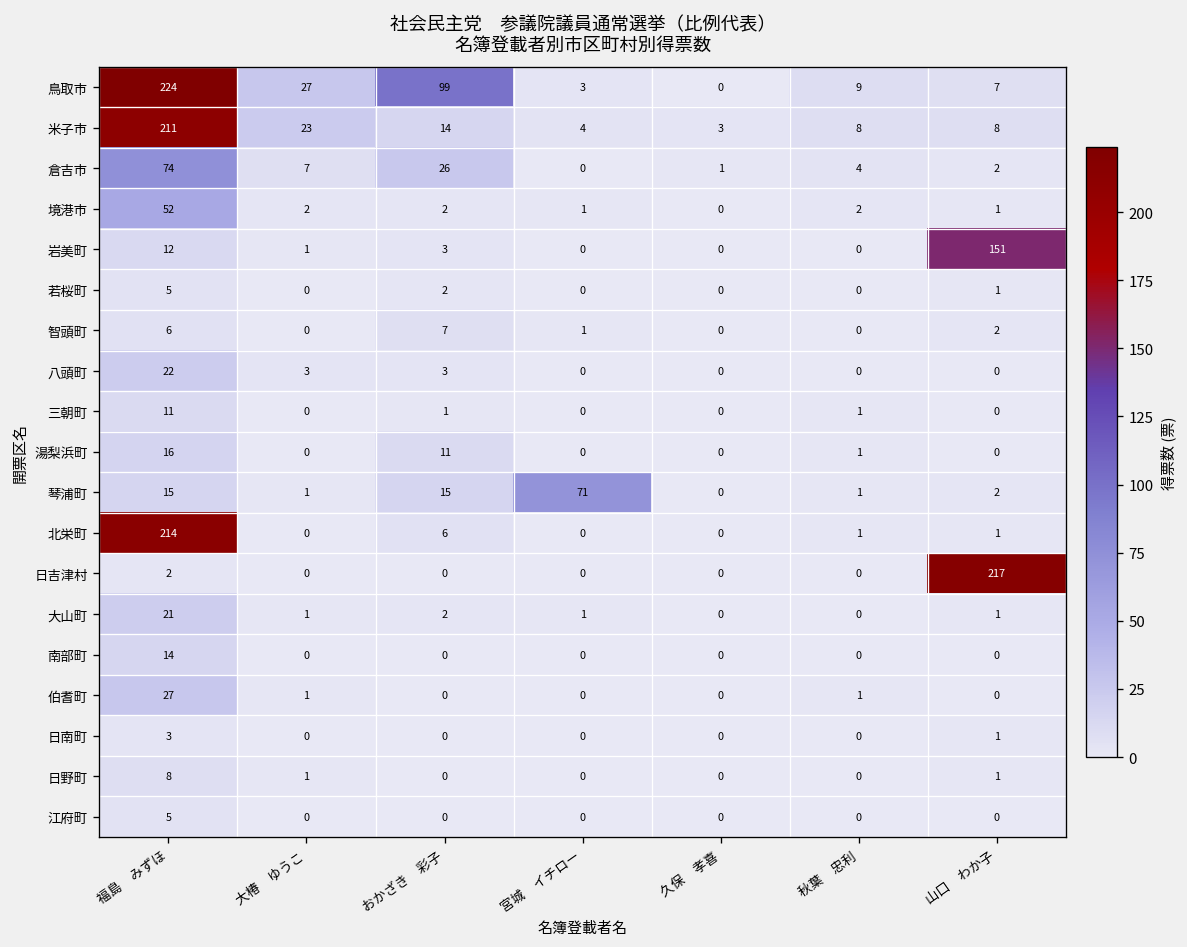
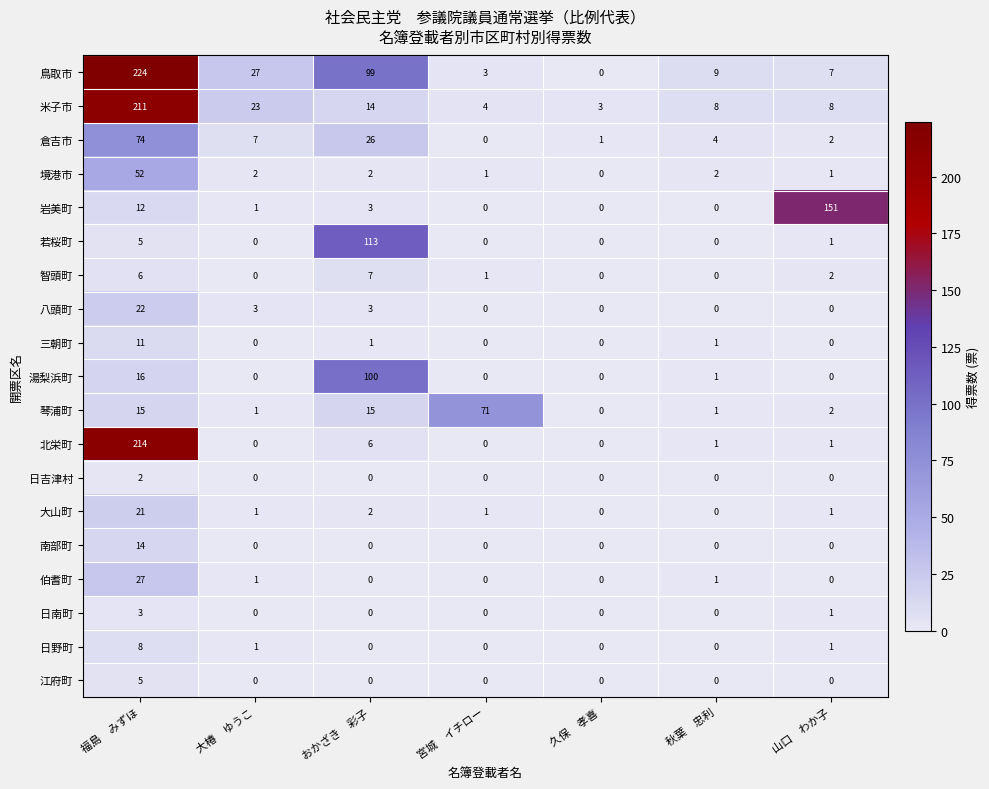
若桜町, おかざき 彩子: 2 -> 113
湯梨浜町, おかざき 彩子: 11 -> 100
日吉津村, 山口 わか子: 217 -> 0
